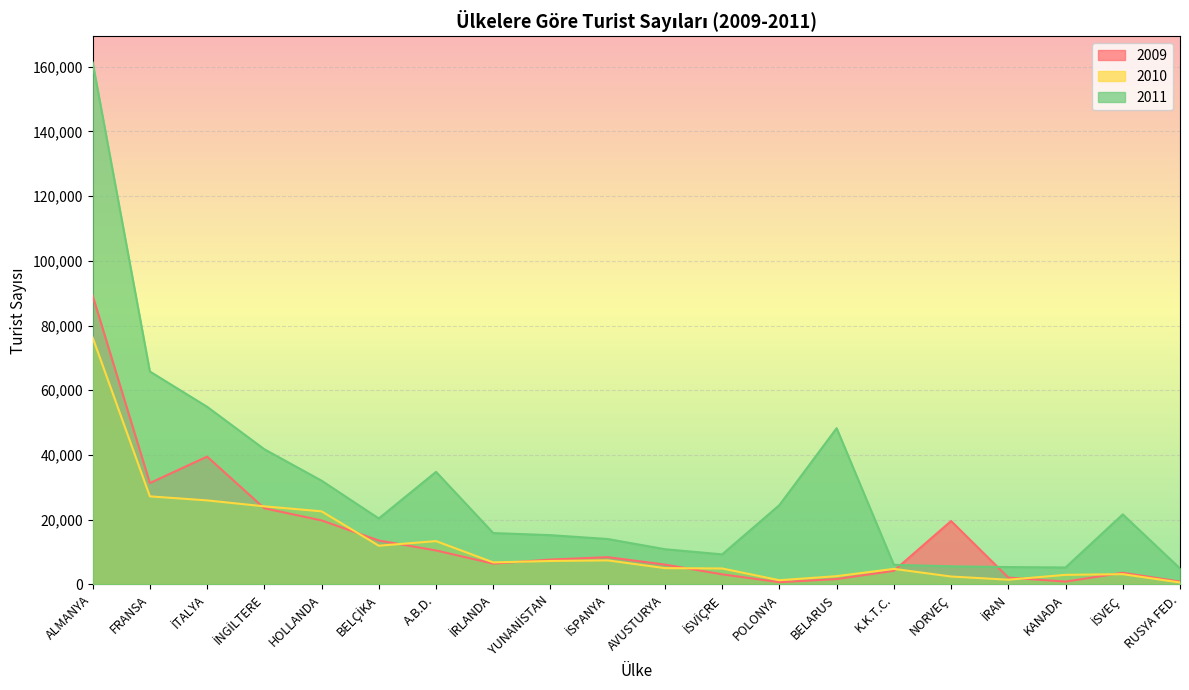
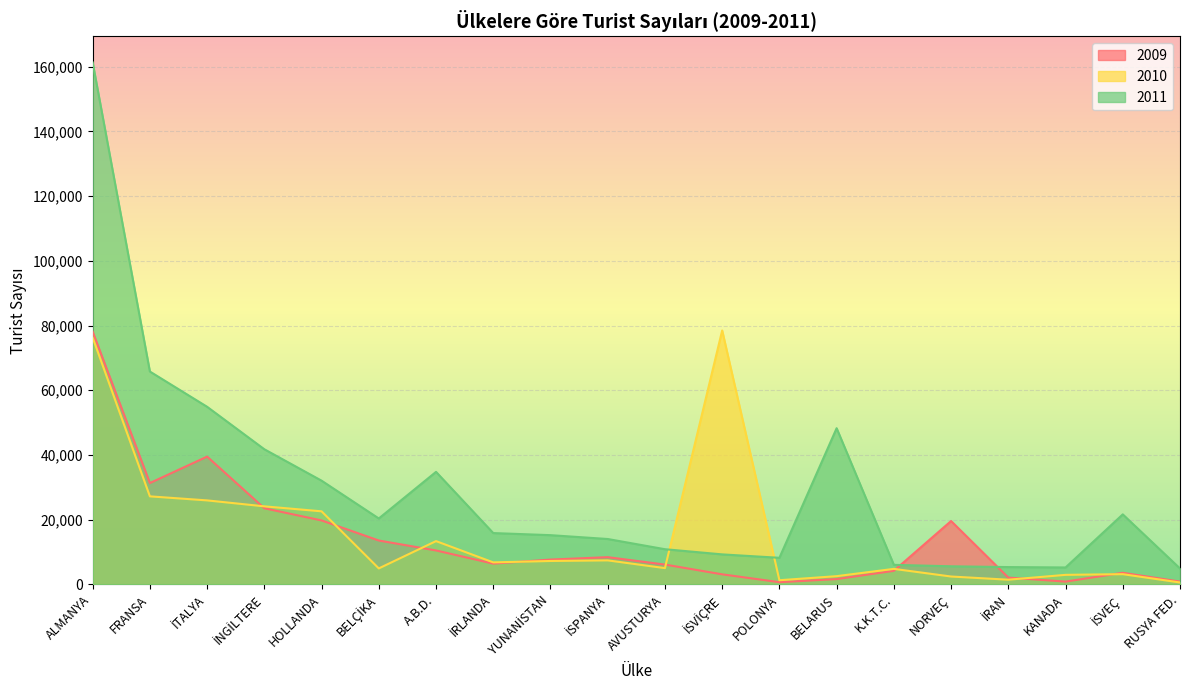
2009, ALMANYA: 89,000 -> 78,000
2010, BELÇİKA: 12,000 -> 5,000
2010, İSVİÇRE: 5,000 -> 78,000
2011, POLONYA: 25,000 -> 8,000
